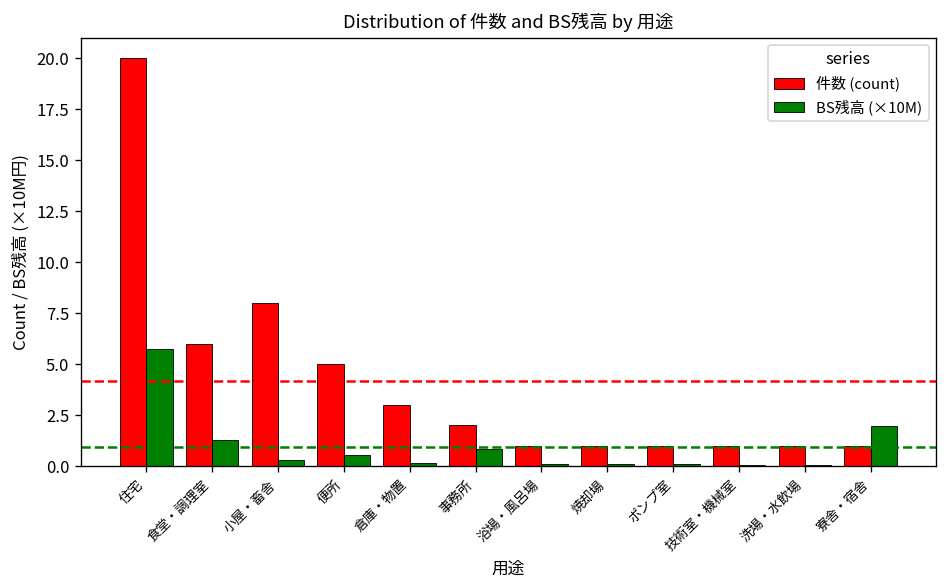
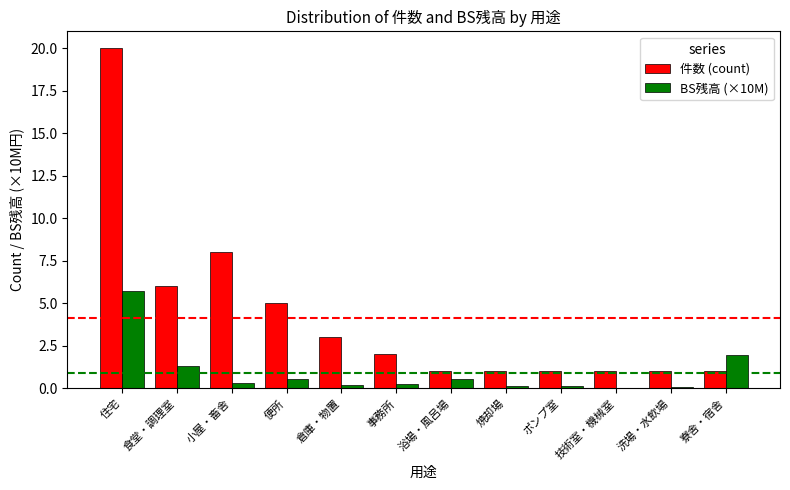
BS残高 (×10M), 事務所: 0.8 -> 0.3
BS残高 (×10M), 浴場・風呂場: 0.1 -> 0.6
